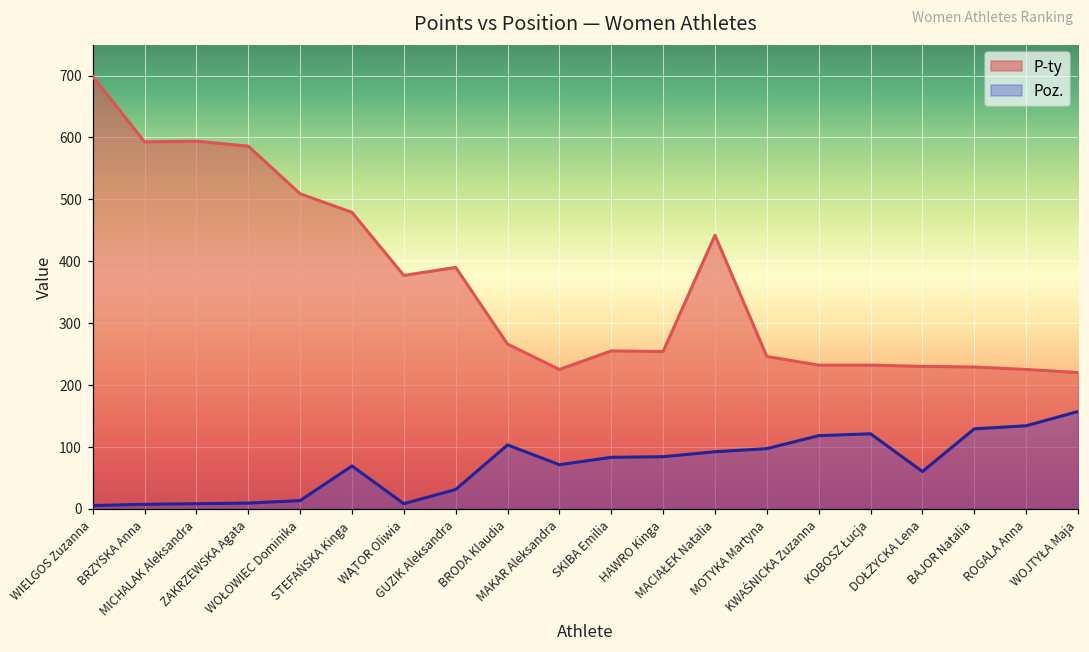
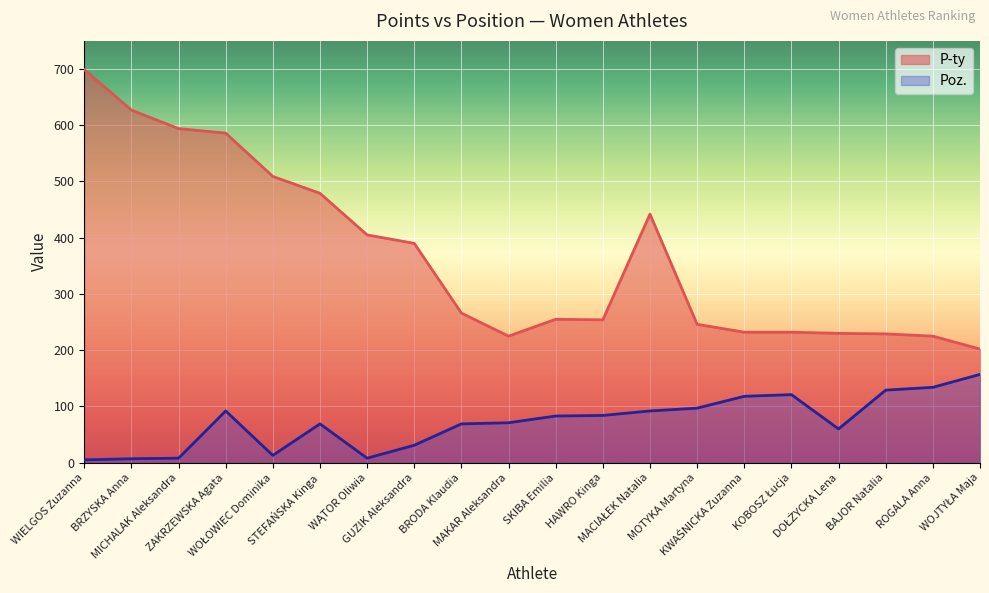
P-ty, BRZYSKA Anna: 590 -> 630
Poz., ZAKRZEWSKA Agata: 10 -> 90
P-ty, WĄTOR Oliwia: 380 -> 410
Poz., BRODA Klaudia: 100 -> 70
P-ty, WOJTYŁA Maja: 220 -> 200
